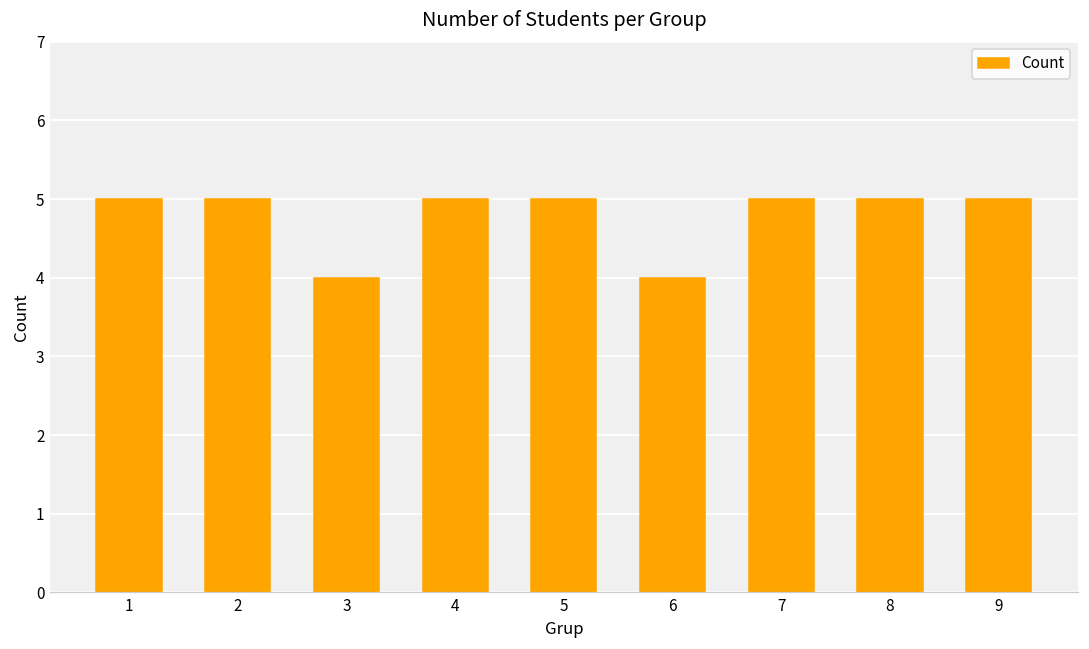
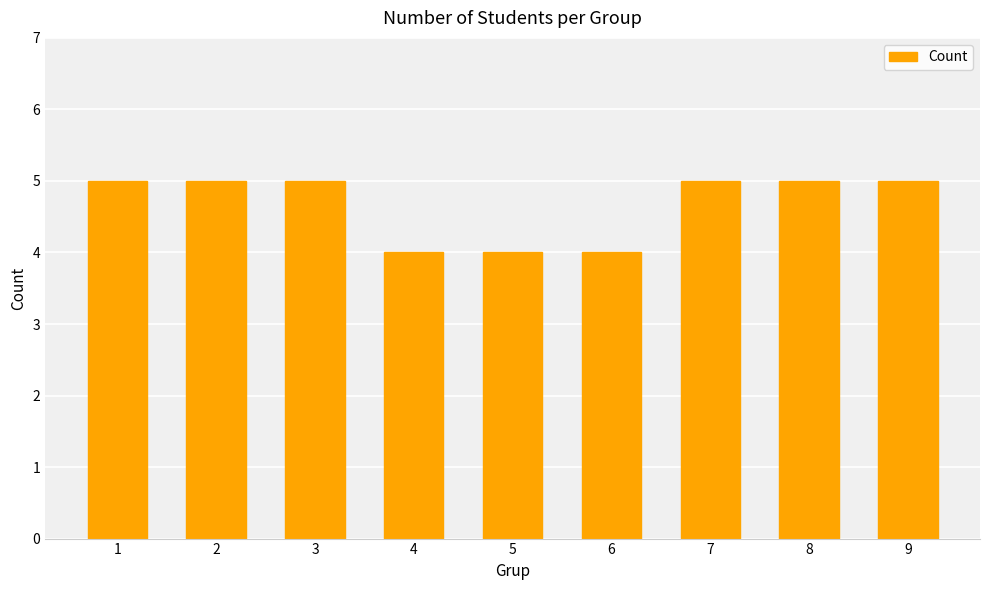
3: 4 -> 5
4: 5 -> 4
5: 5 -> 4
